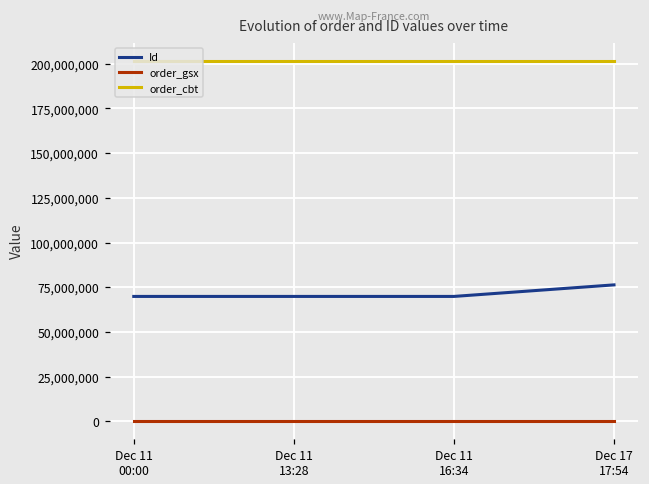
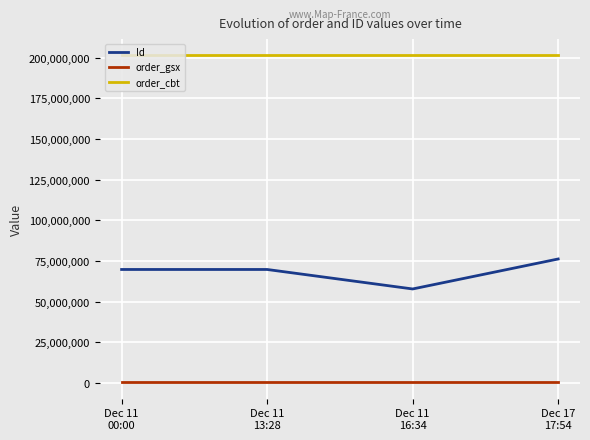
Id, Dec 11 16:34: 70,000,000 -> 58,000,000
